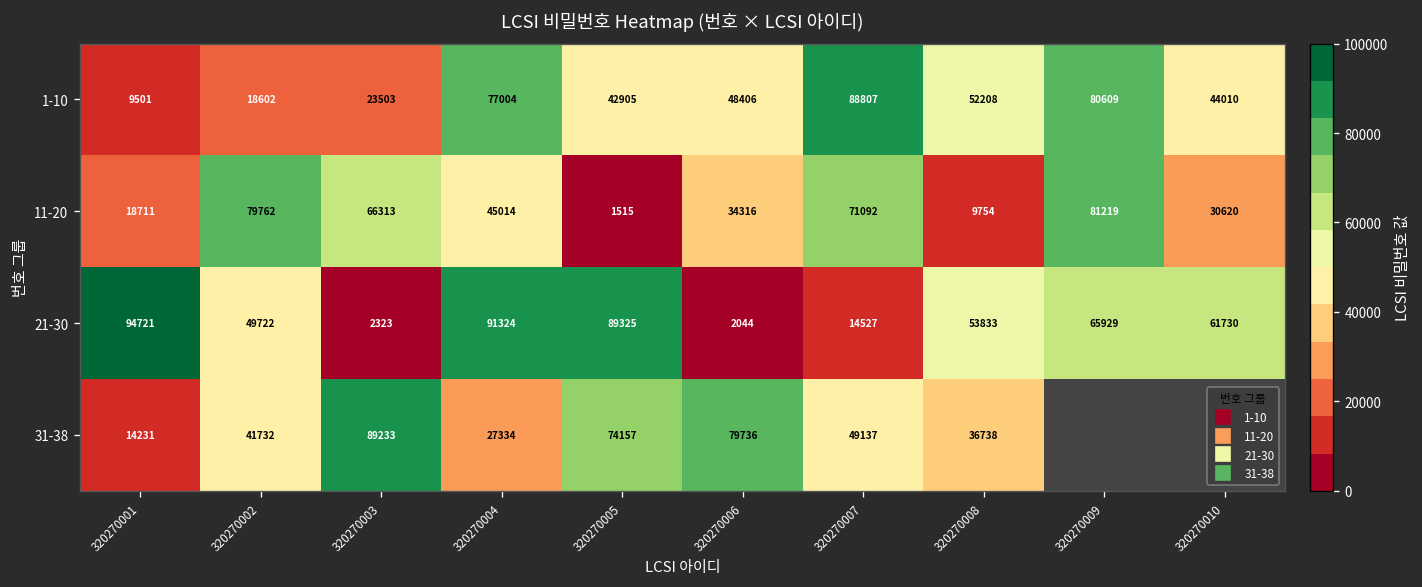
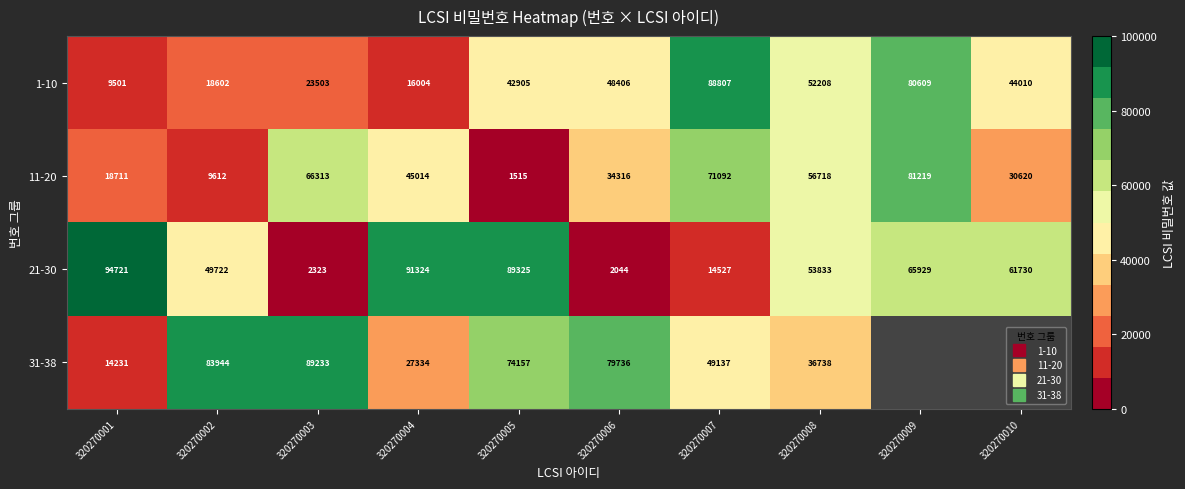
1-10, 320270004: 77004 -> 16004
11-20, 320270002: 79762 -> 9612
11-20, 320270008: 9754 -> 56718
31-38, 320270002: 41732 -> 83944
